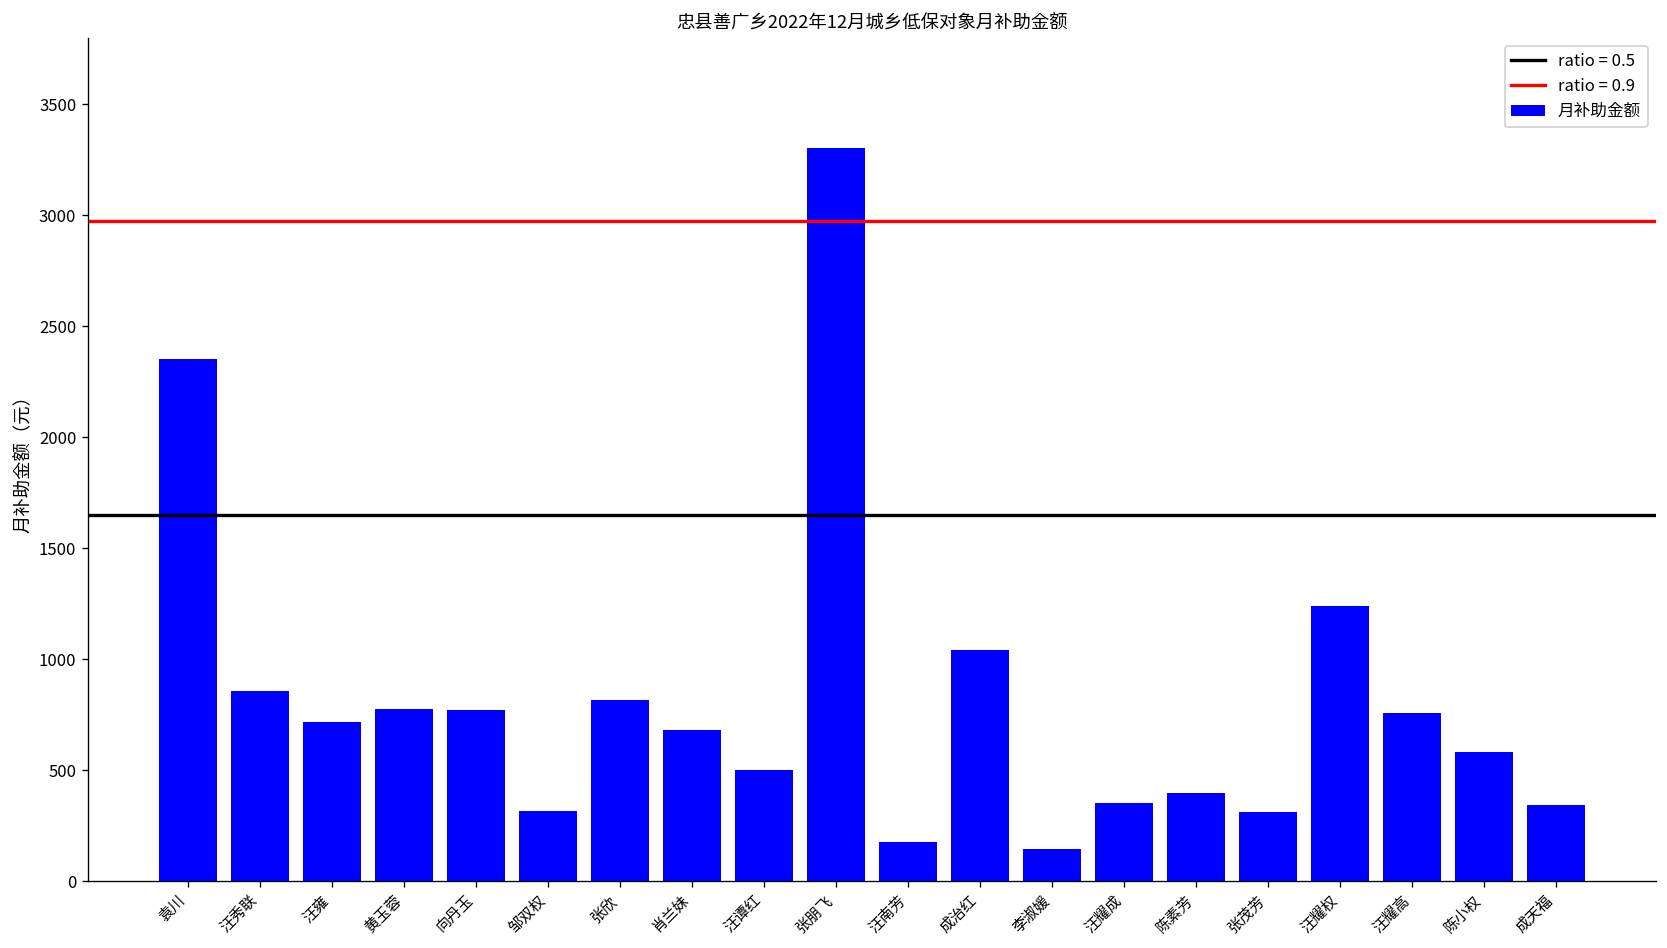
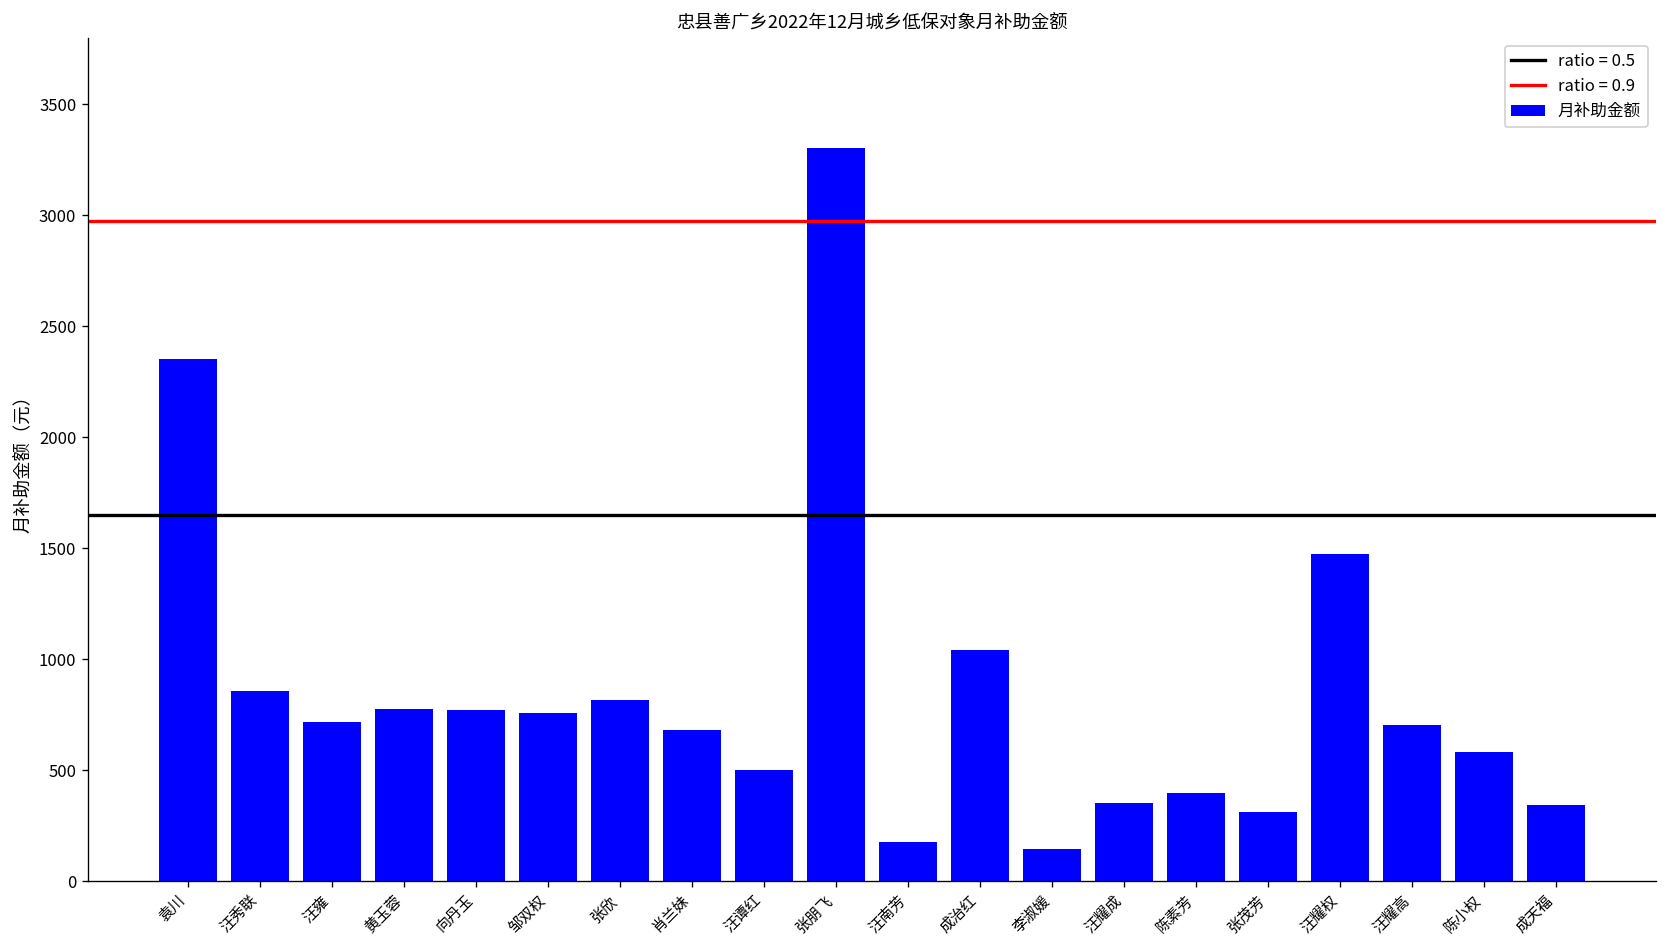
邹双权: 320 -> 760
汪耀权: 1240 -> 1480
汪耀高: 760 -> 710
